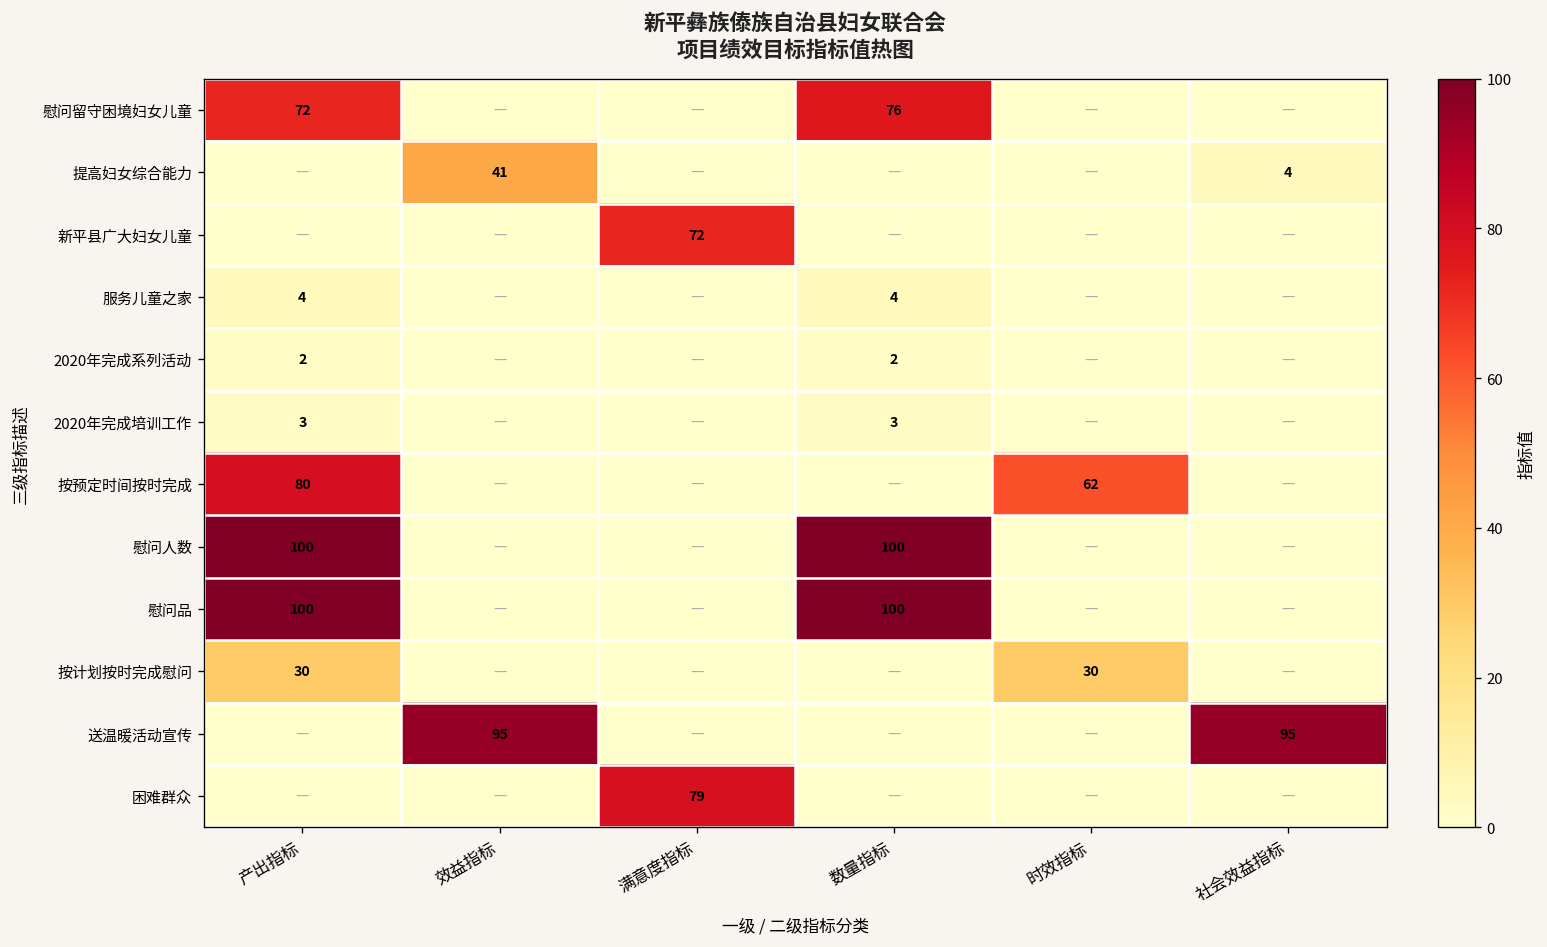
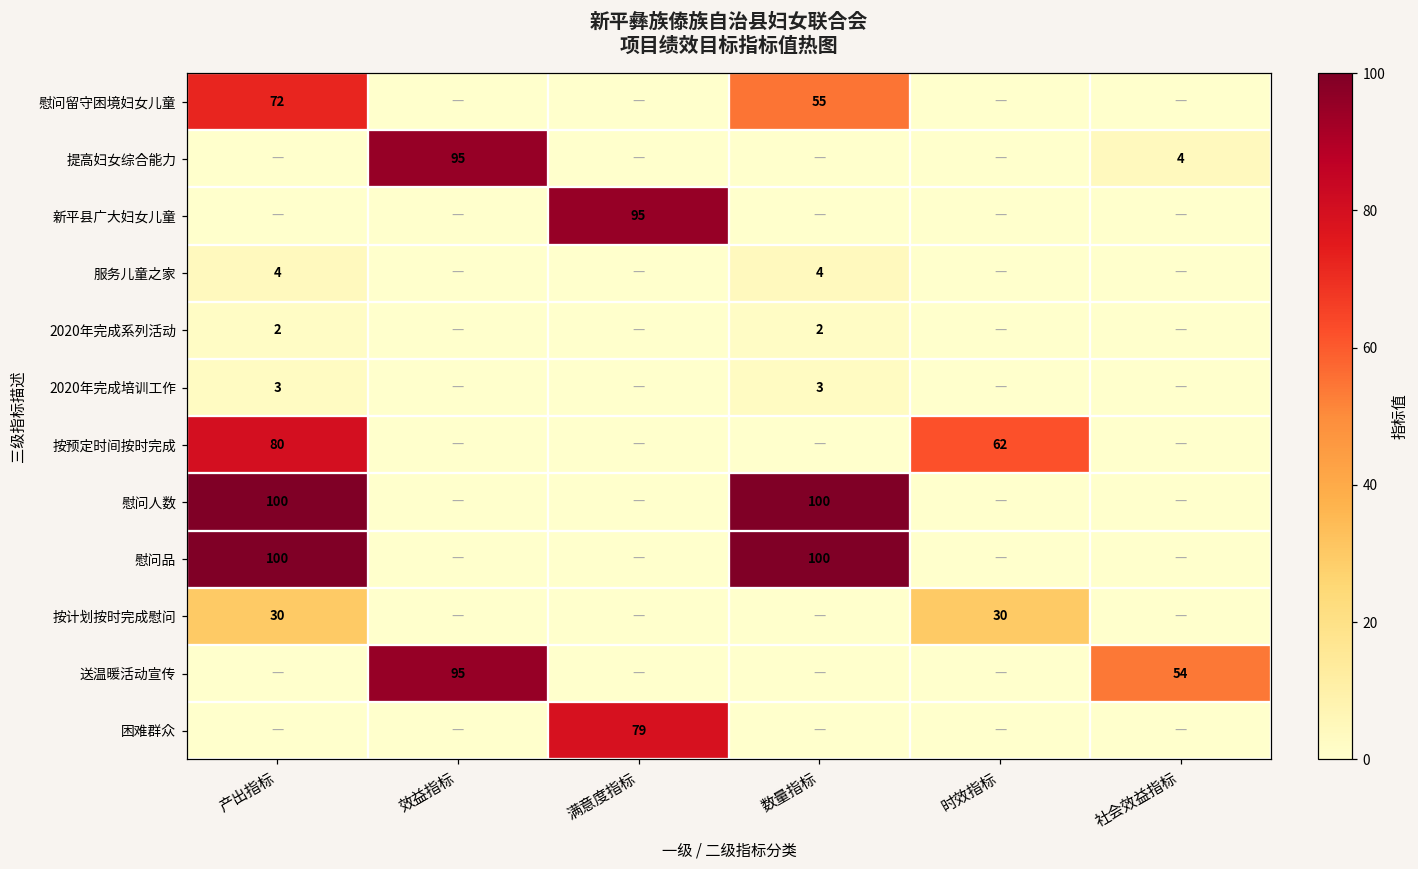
慰问留守困境妇女儿童, 数量指标: 76 -> 55
提高妇女综合能力, 效益指标: 41 -> 95
新平县广大妇女儿童, 满意度指标: 72 -> 95
送温暖活动宣传, 社会效益指标: 95 -> 54
